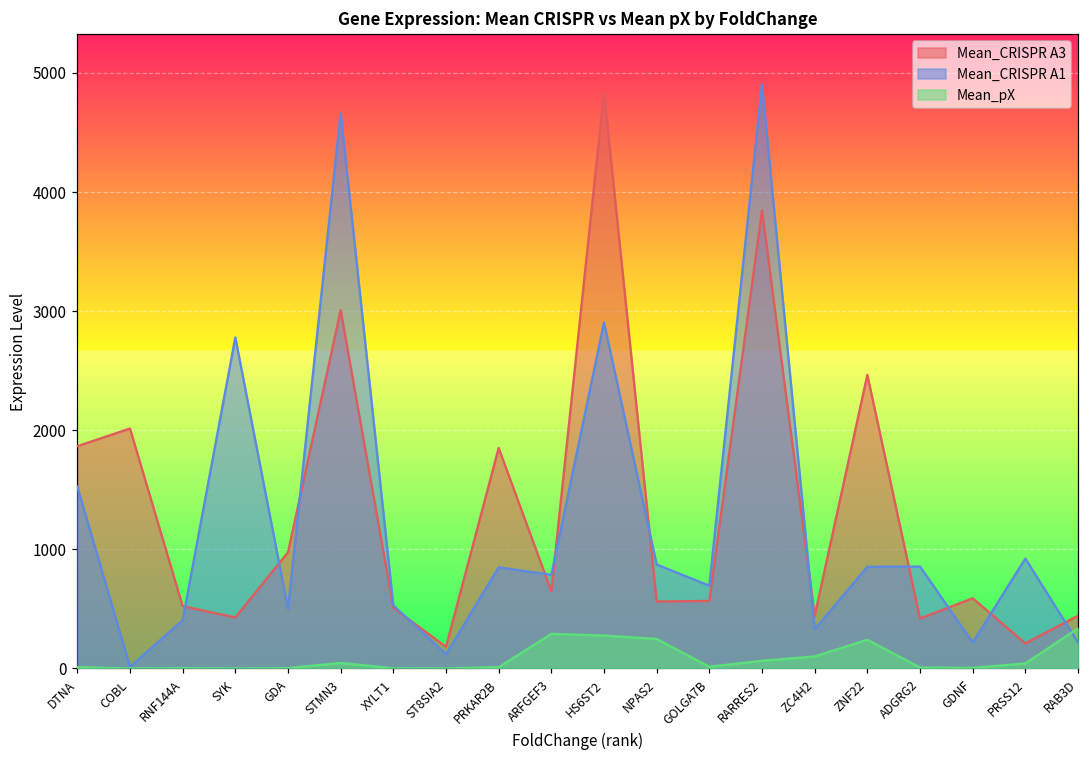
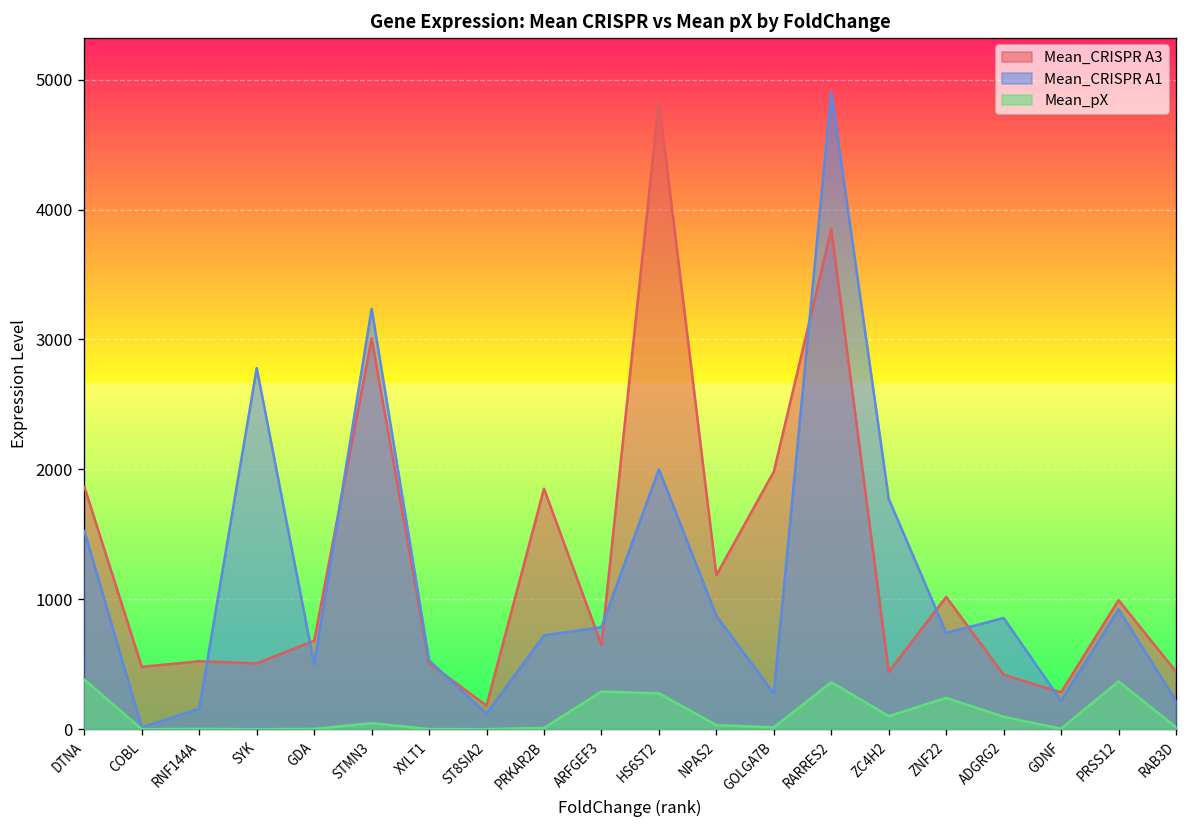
Mean_pX, DTNA: 10 -> 380
Mean_CRISPR A3, COBL: 2010 -> 480
Mean_CRISPR A1, RNF144A: 410 -> 160
Mean_CRISPR A3, SYK: 430 -> 510
Mean_CRISPR A3, GDA: 980 -> 680
Mean_CRISPR A1, STMN3: 4670 -> 3240
Mean_CRISPR A1, PRKAR2B: 850 -> 720
Mean_CRISPR A1, HS6ST2: 2910 -> 2000
Mean_CRISPR A3, NPAS2: 560 -> 1190
Mean_pX, NPAS2: 250 -> 30
Mean_CRISPR A3, GOLGA7B: 570 -> 1980
Mean_CRISPR A1, GOLGA7B: 690 -> 280
Mean_pX, RARRES2: 60 -> 360
Mean_CRISPR A1, ZC4H2: 330 -> 1770
Mean_CRISPR A3, ZNF22: 2470 -> 1020
Mean_CRISPR A1, ZNF22: 850 -> 740
Mean_pX, ADGRG2: 10 -> 100
Mean_CRISPR A3, GDNF: 590 -> 280
Mean_CRISPR A3, PRSS12: 210 -> 990
Mean_pX, PRSS12: 40 -> 370
Mean_pX, RAB3D: 340 -> 20
